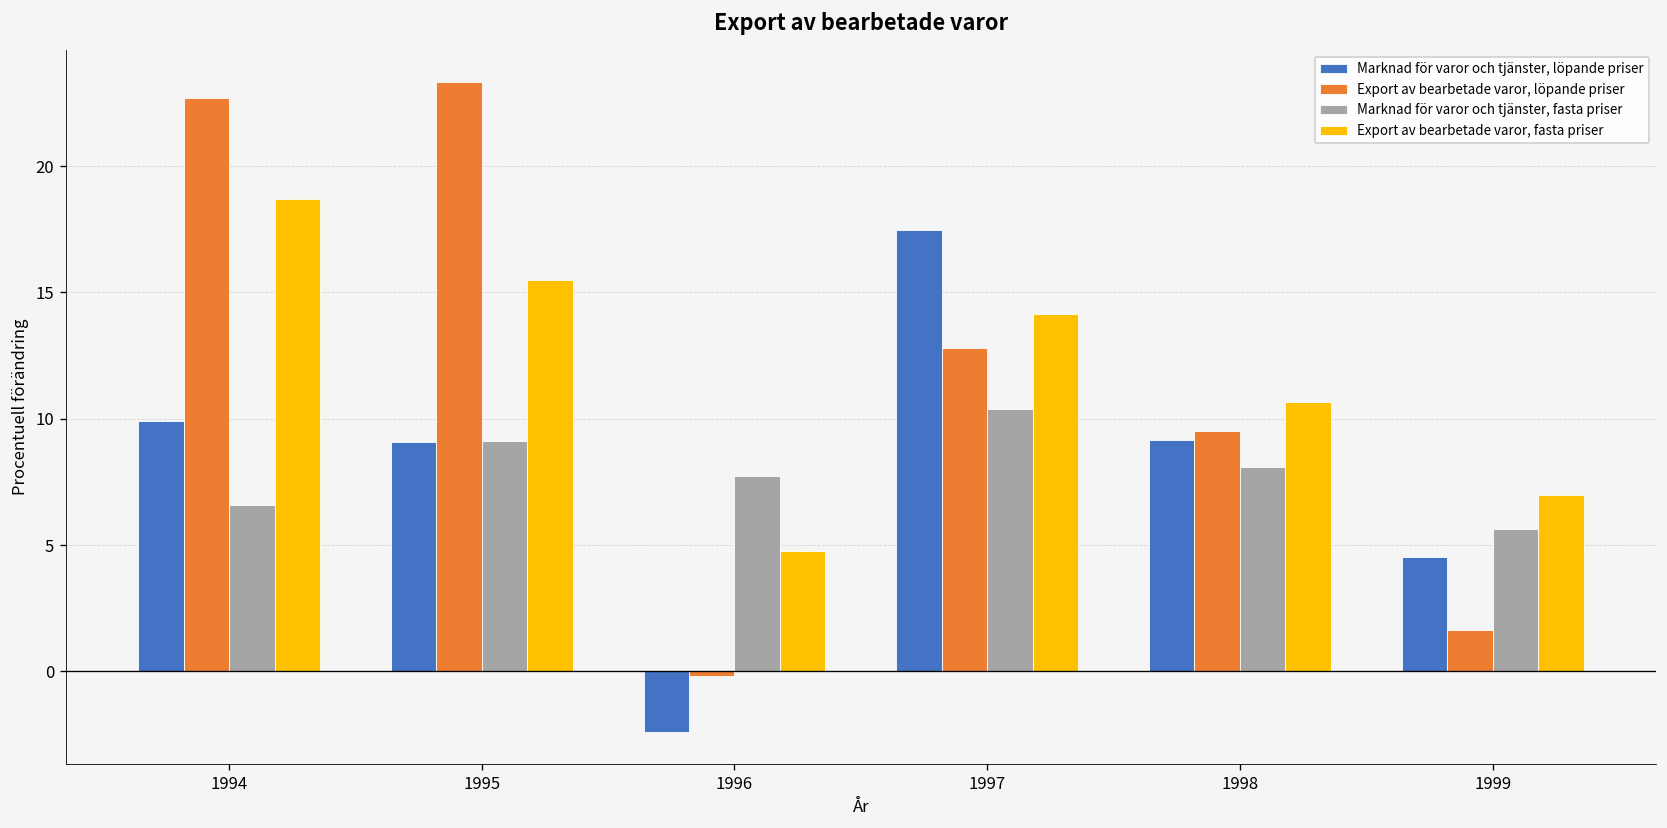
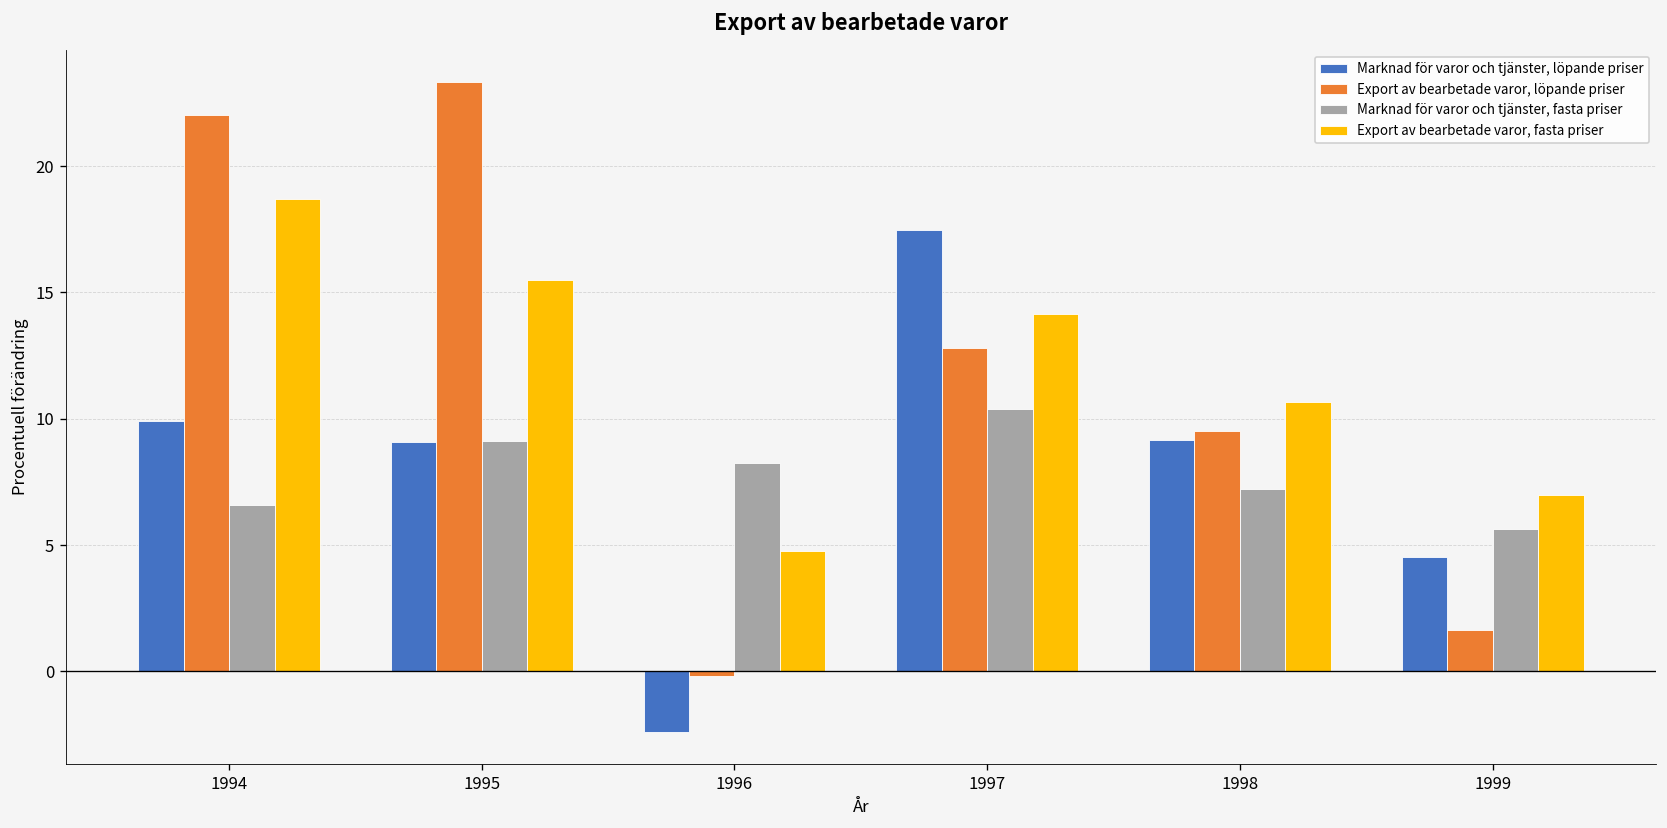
Export av bearbetade varor, löpande priser, 1994: 22.7 -> 22.0
Marknad för varor och tjänster, fasta priser, 1996: 7.7 -> 8.3
Marknad för varor och tjänster, fasta priser, 1998: 8.1 -> 7.2
